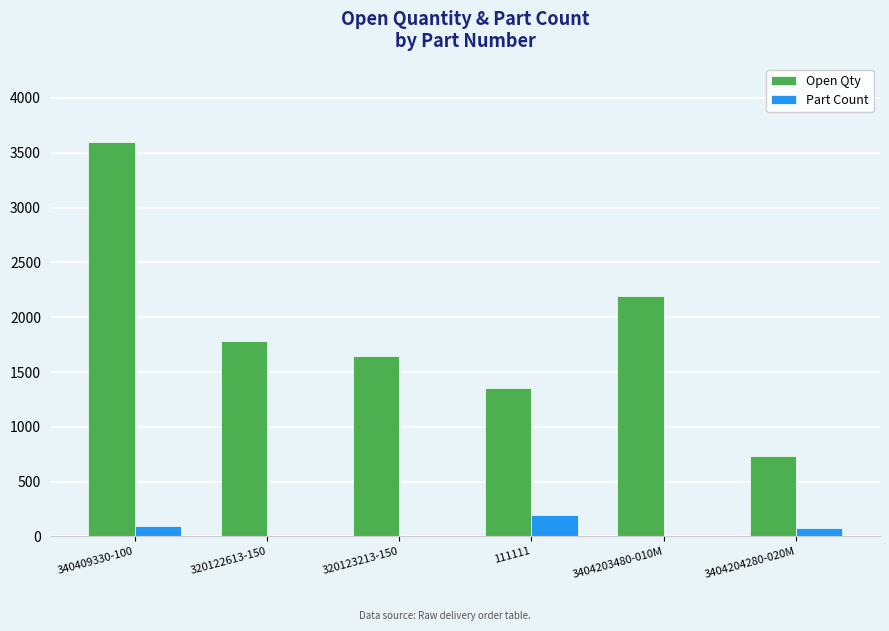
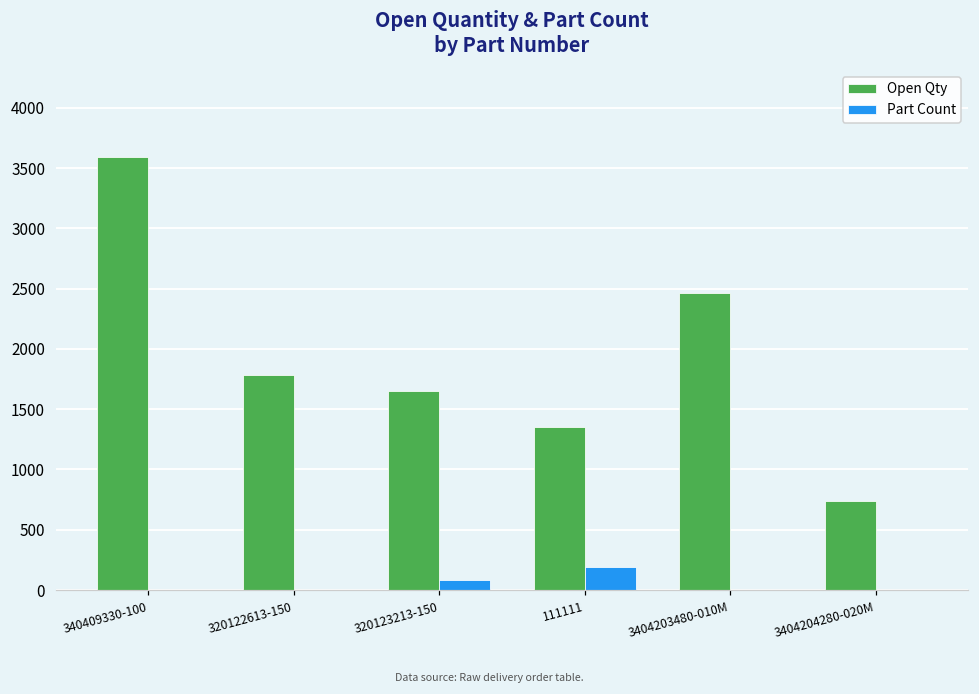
Part Count, 340409330-100: 90 -> 0
Part Count, 320123213-150: 0 -> 80
Open Qty, 3404203480-010M: 2190 -> 2470
Part Count, 3404204280-020M: 80 -> 0
